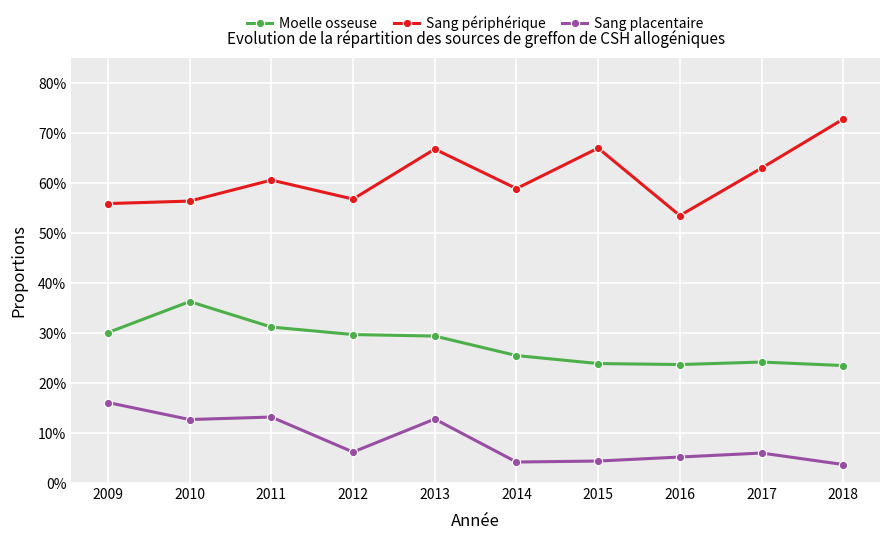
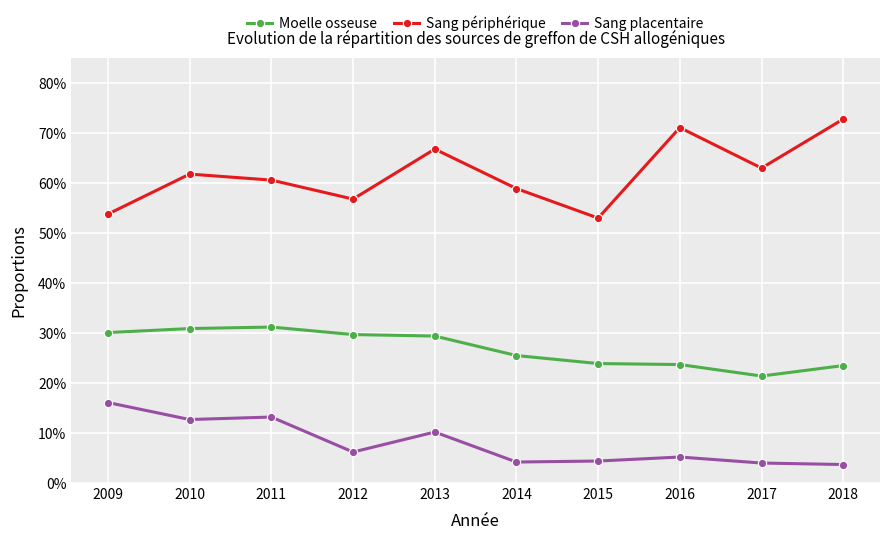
Sang périphérique, 2009: 56% -> 54%
Moelle osseuse, 2010: 36% -> 31%
Sang périphérique, 2010: 56% -> 62%
Sang placentaire, 2013: 13% -> 10%
Sang périphérique, 2015: 67% -> 53%
Sang périphérique, 2016: 54% -> 71%
Moelle osseuse, 2017: 24% -> 21%
Sang placentaire, 2017: 6% -> 4%
